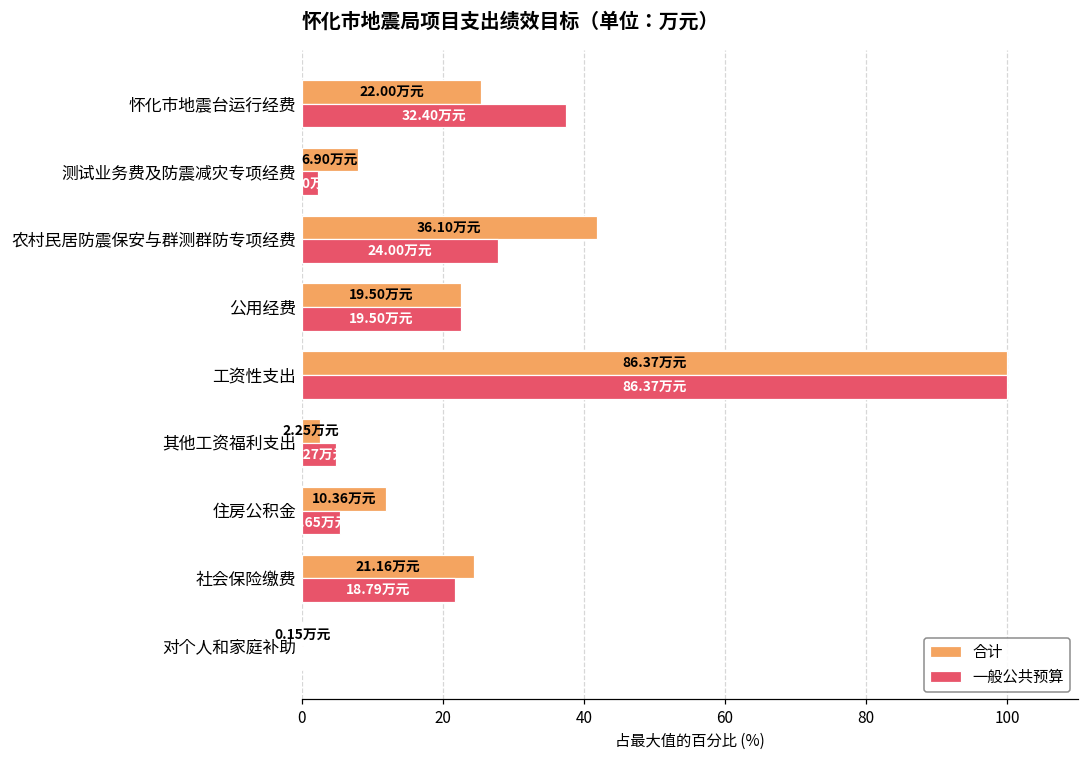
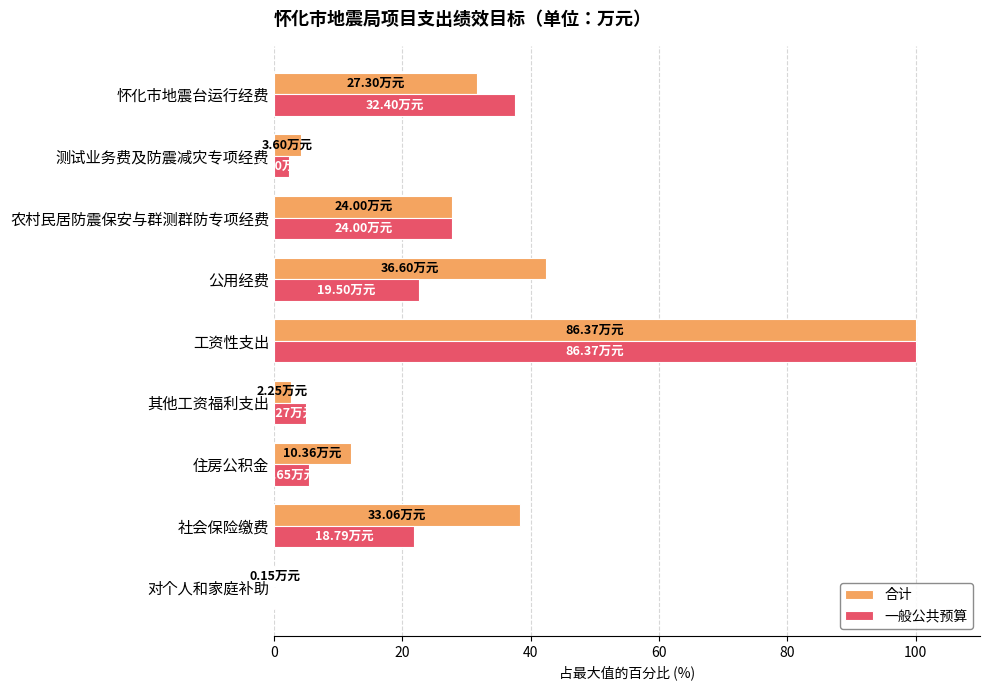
合计, 怀化市地震台运行经费: 22.00 -> 27.30
合计, 测试业务费及防震减灾专项经费: 6.90 -> 3.60
合计, 农村民居防震保安与群测群防专项经费: 36.10 -> 24.00
合计, 公用经费: 19.50 -> 36.60
合计, 社会保险缴费: 21.16 -> 33.06
